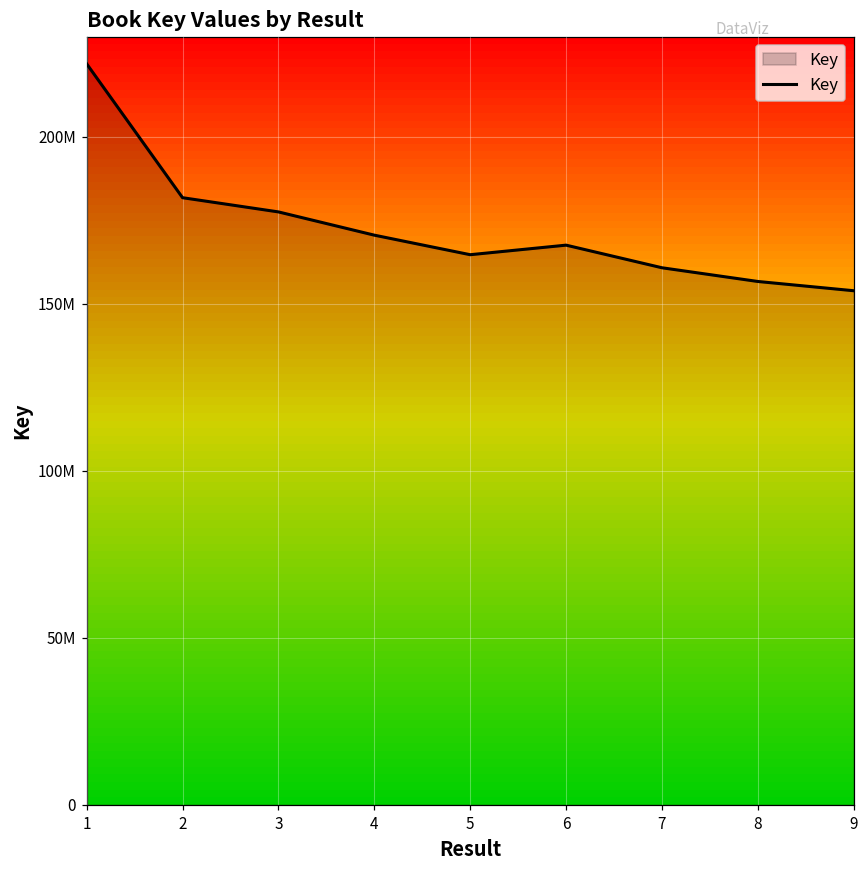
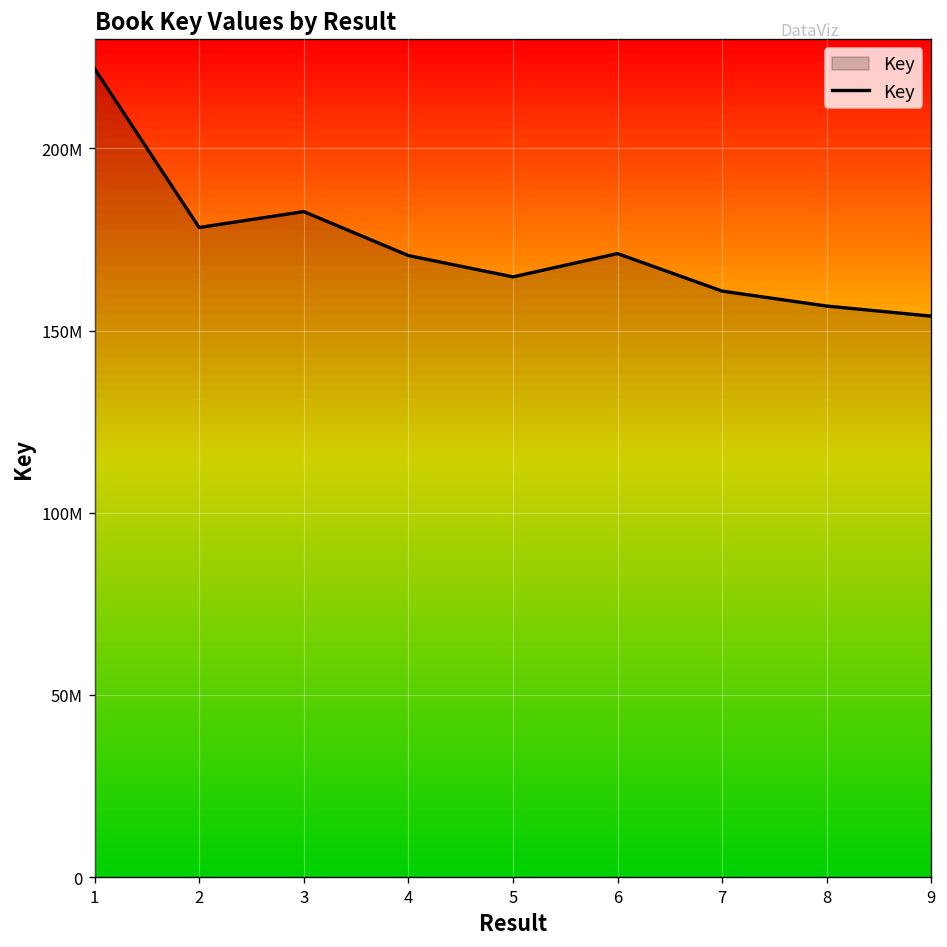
2: 182000000 -> 178000000
3: 178000000 -> 183000000
6: 168000000 -> 171000000
